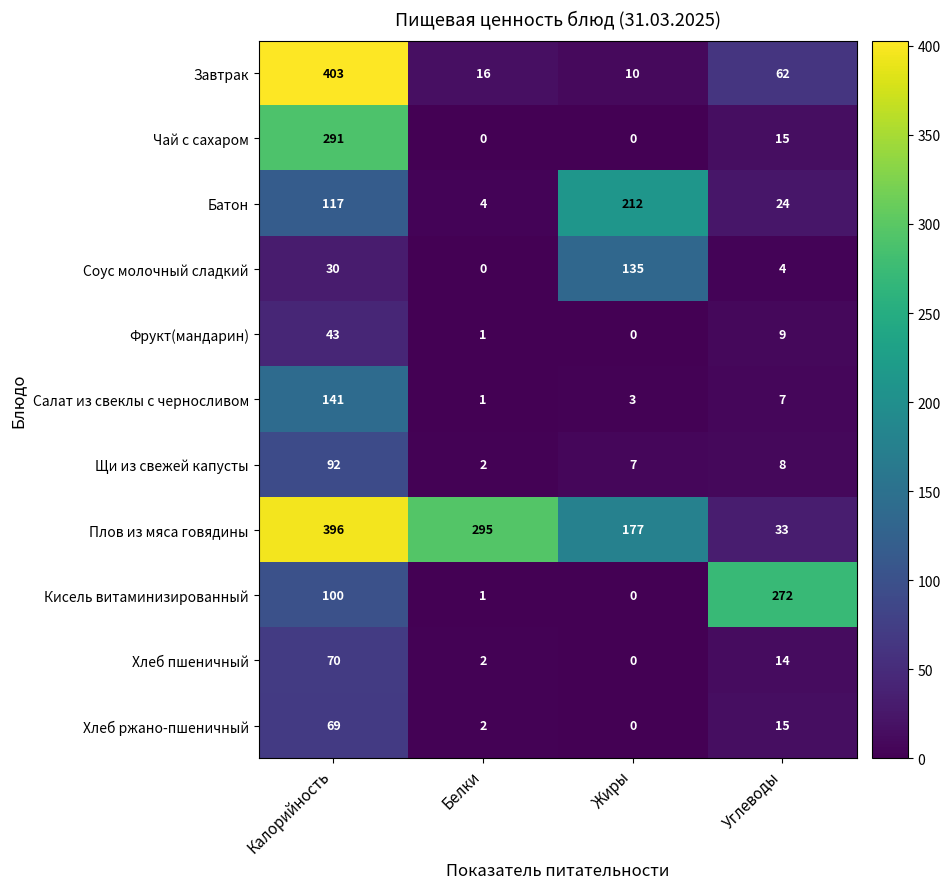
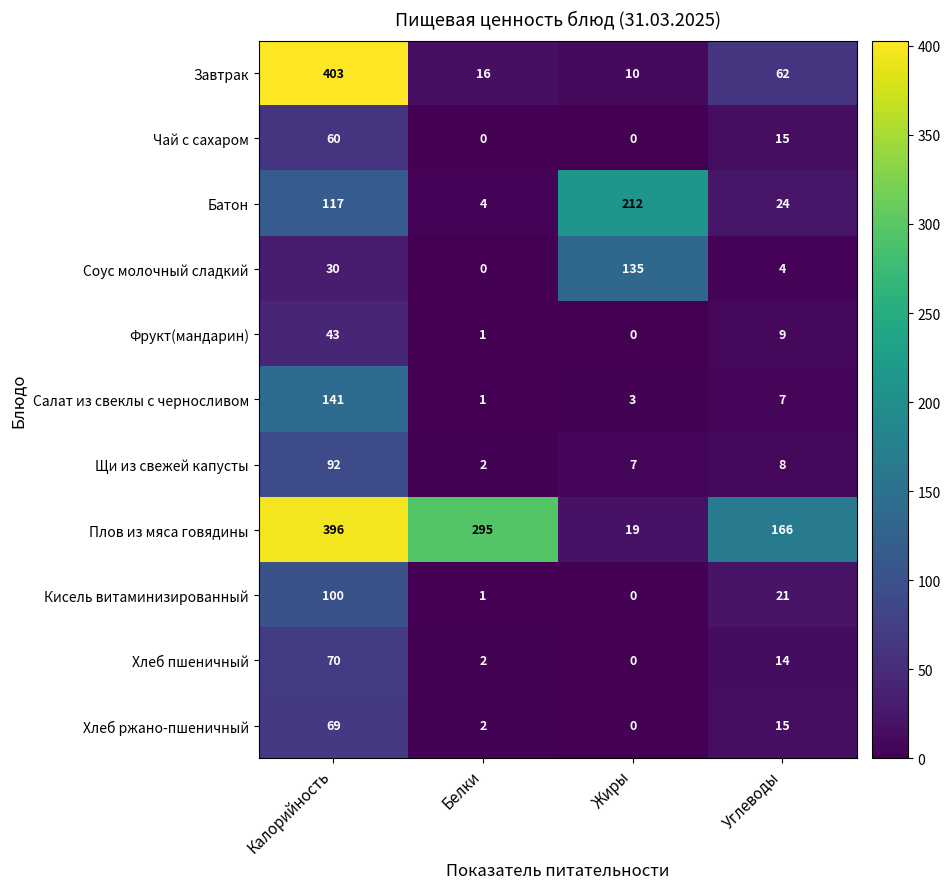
Чай с сахаром, Калорийность: 291 -> 60
Плов из мяса говядины, Жиры: 177 -> 19
Плов из мяса говядины, Углеводы: 33 -> 166
Кисель витаминизированный, Углеводы: 272 -> 21
